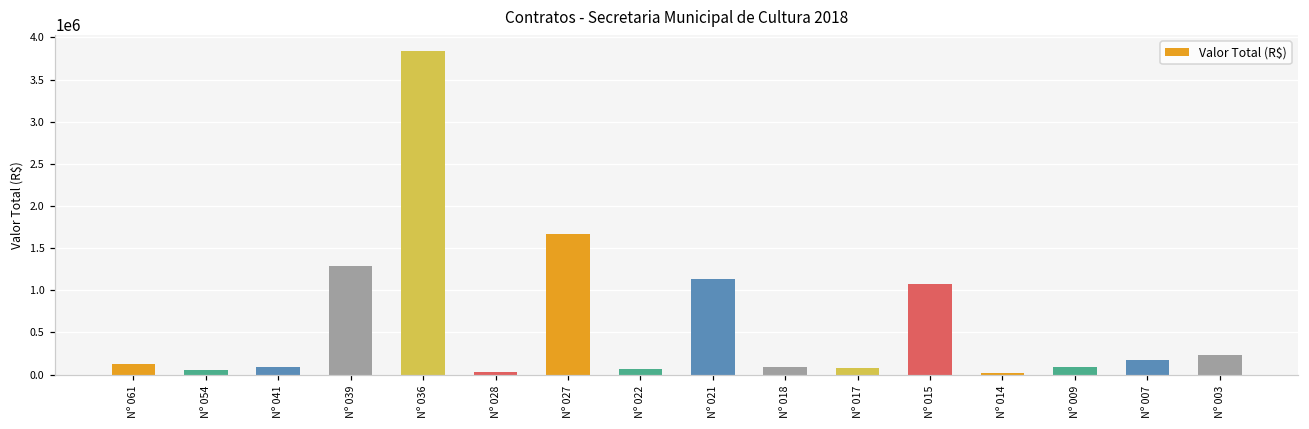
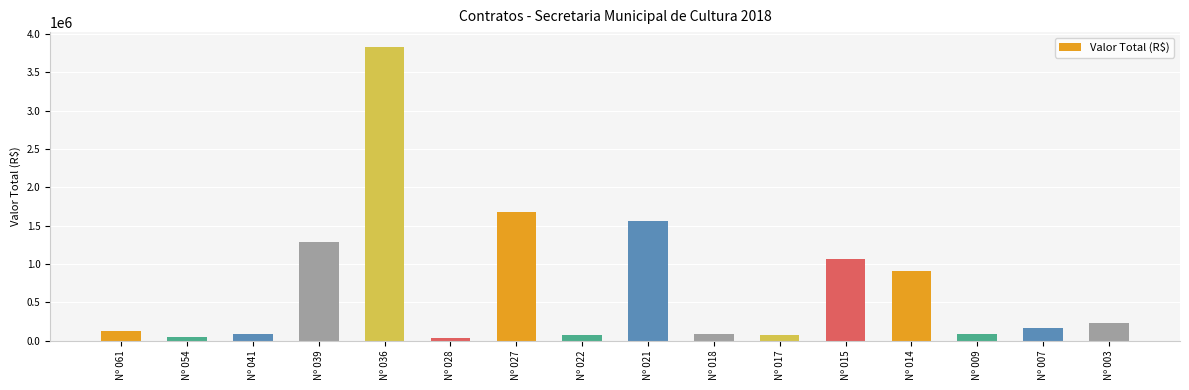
Nº 021: 1100000 -> 1600000
Nº 014: 0 -> 900000
